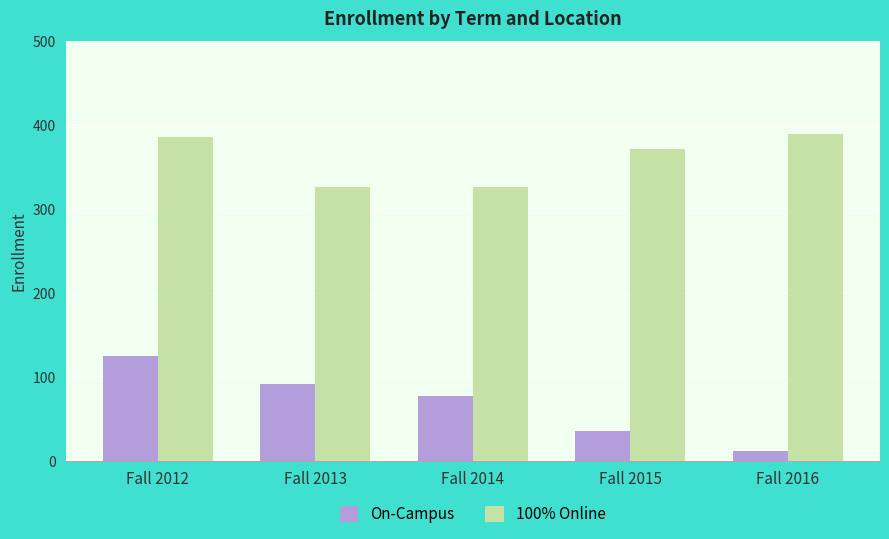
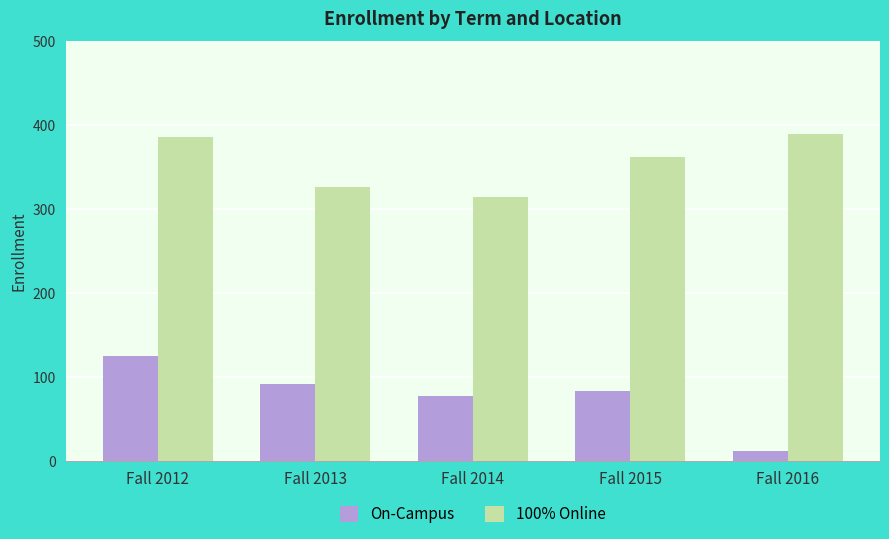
100% Online, Fall 2014: 330 -> 310
On-Campus, Fall 2015: 40 -> 80
100% Online, Fall 2015: 370 -> 360
